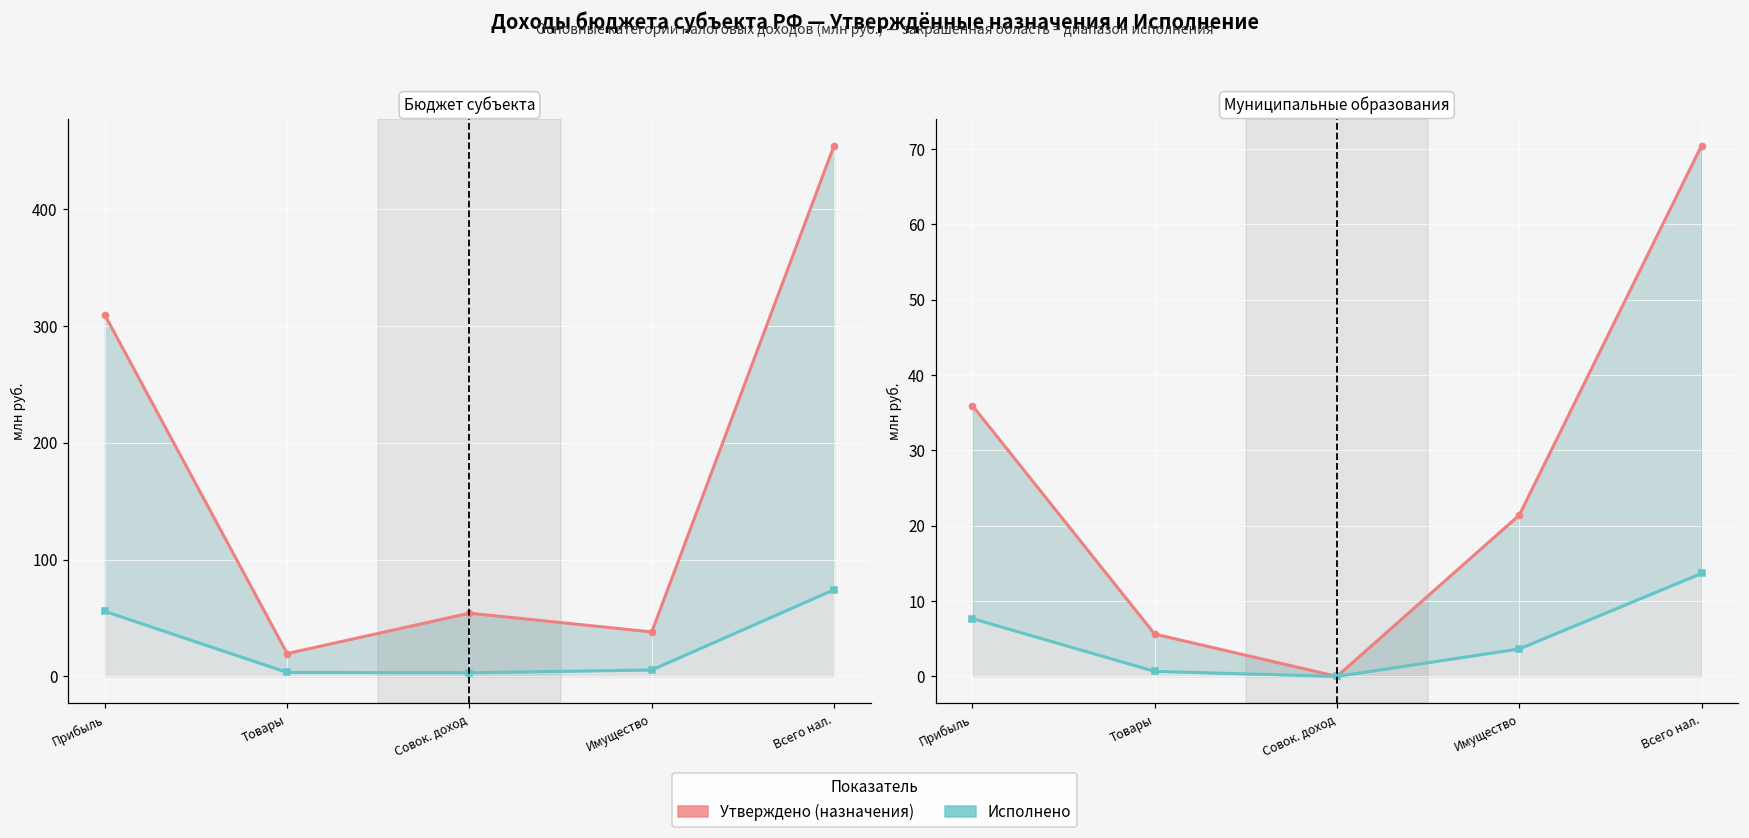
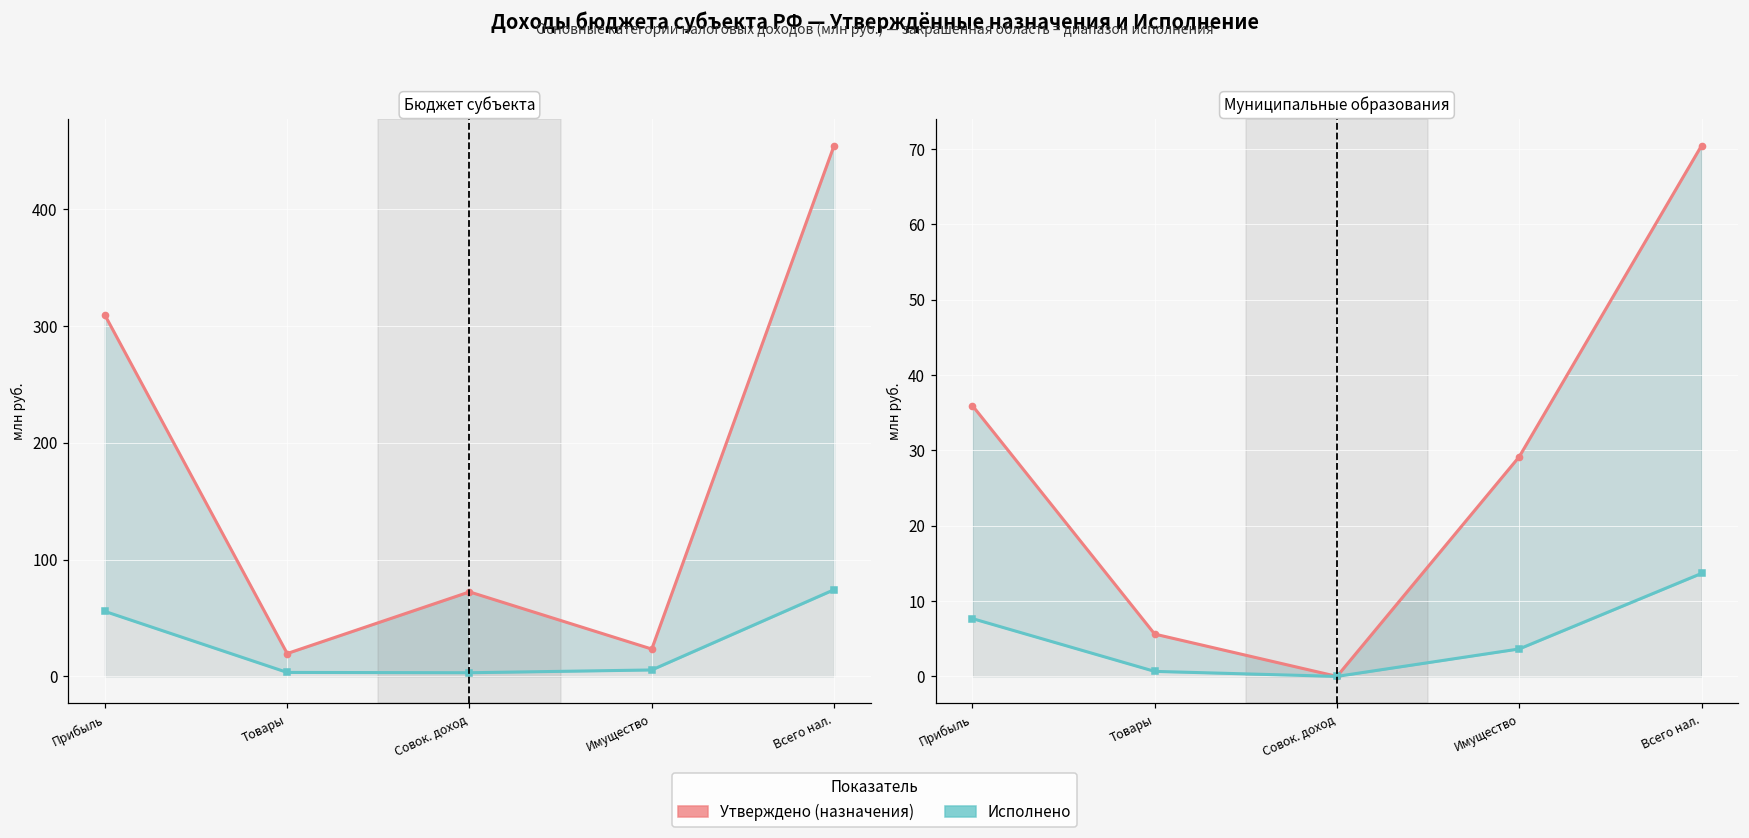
Бюджет субъекта, Утверждено (назначения), Совок. доход: 54 -> 72
Бюджет субъекта, Утверждено (назначения), Имущество: 38 -> 23
Муниципальные образования, Утверждено (назначения), Имущество: 21 -> 29
